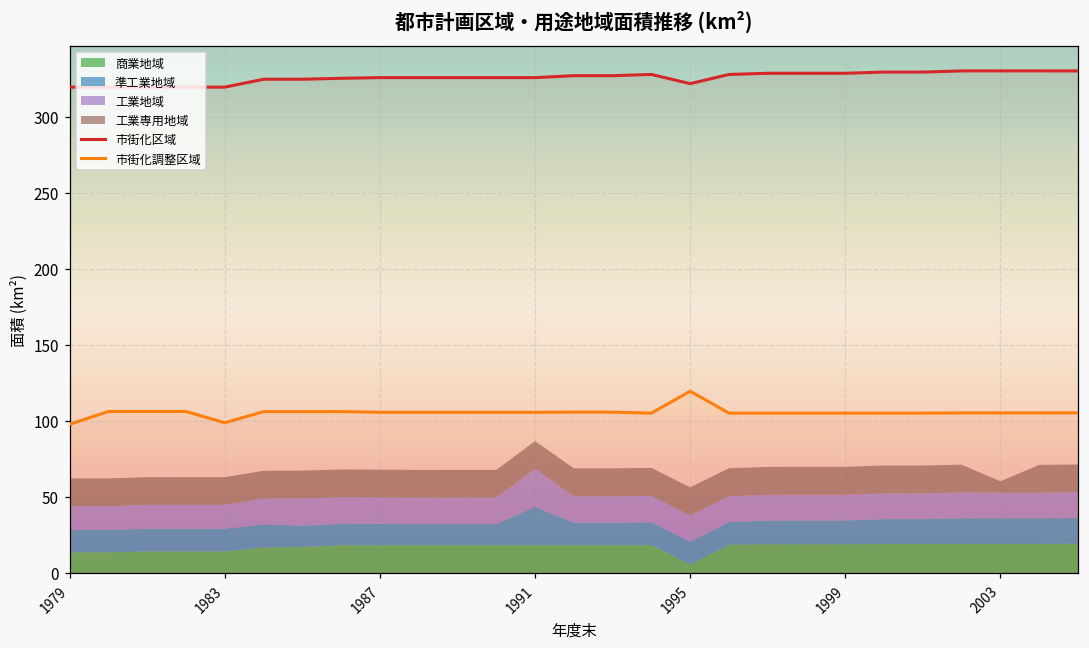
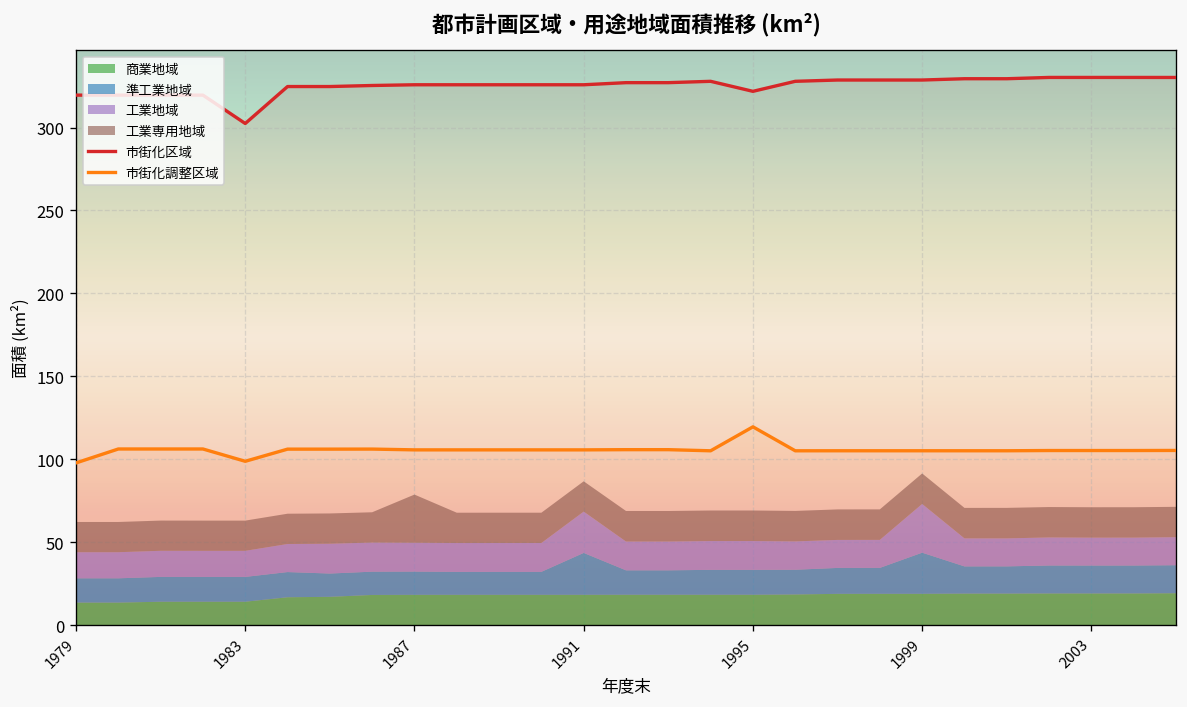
市街化区域, 1983: 320 -> 302
工業専用地域, 1987: 18 -> 29
商業地域, 1995: 5 -> 18
準工業地域, 1999: 16 -> 25
工業地域, 1999: 17 -> 29
工業専用地域, 2003: 8 -> 18
